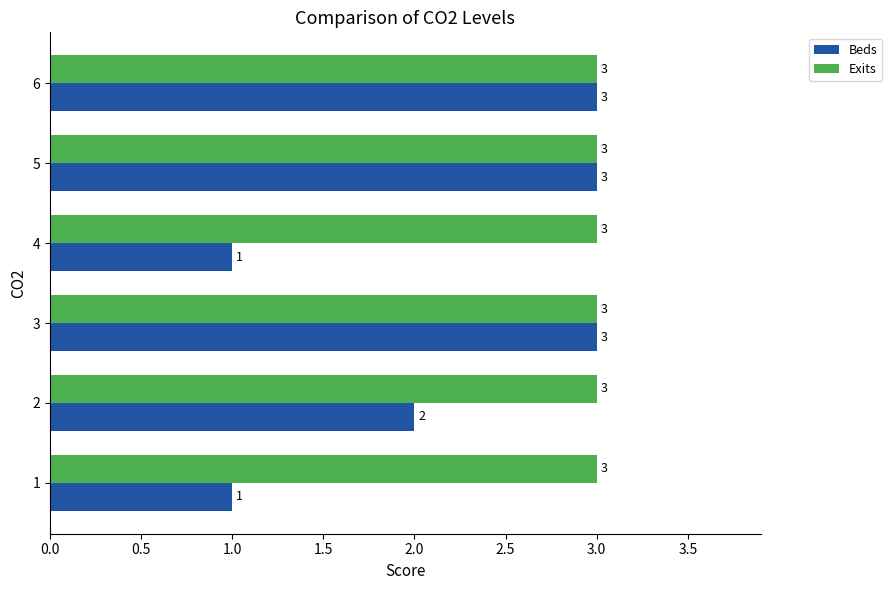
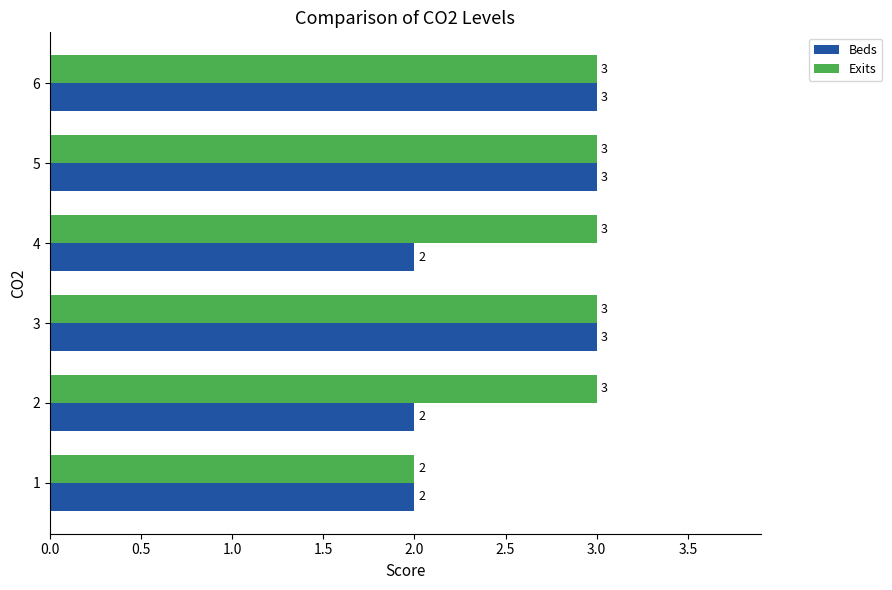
Beds, 4: 1 -> 2
Exits, 1: 3 -> 2
Beds, 1: 1 -> 2
